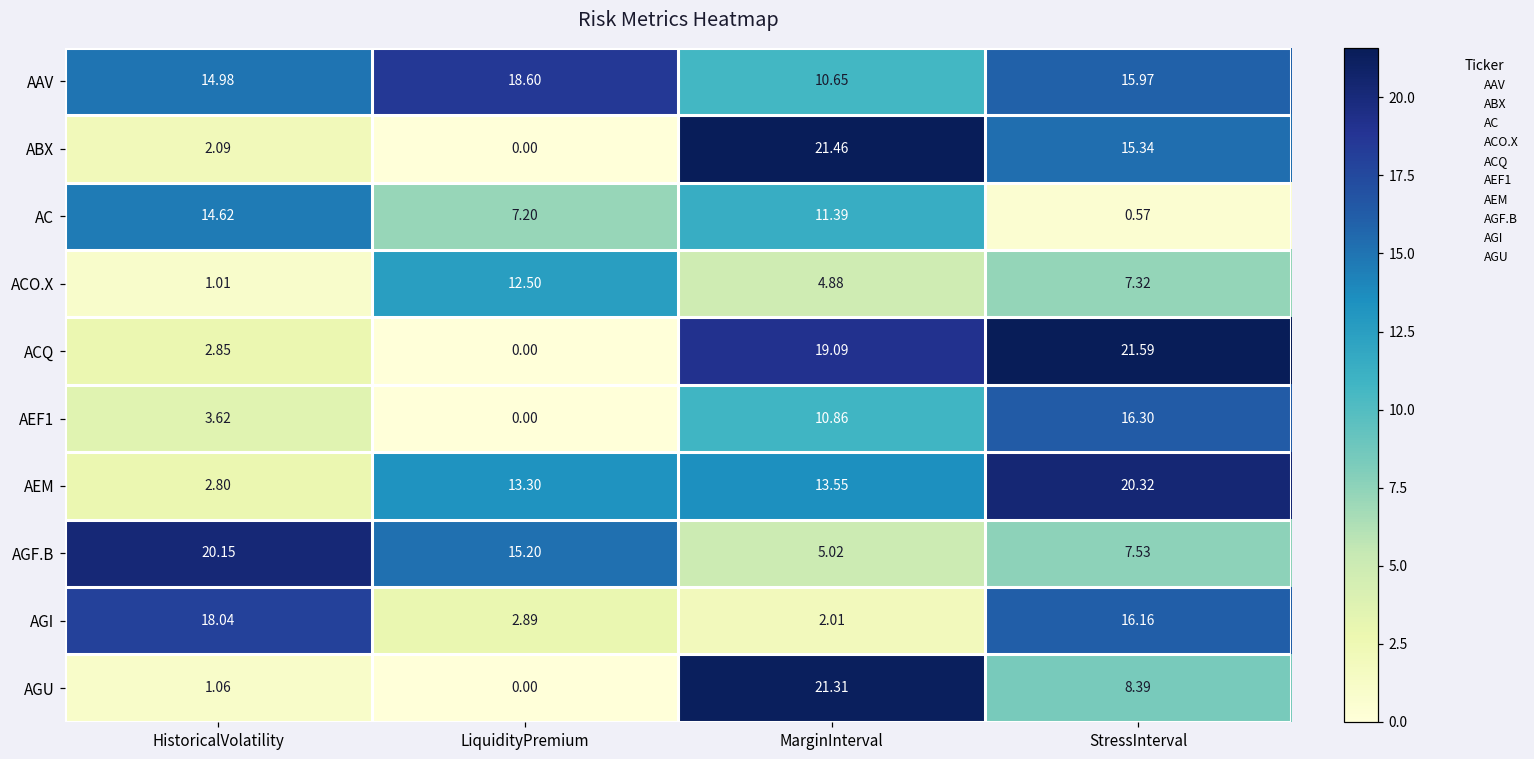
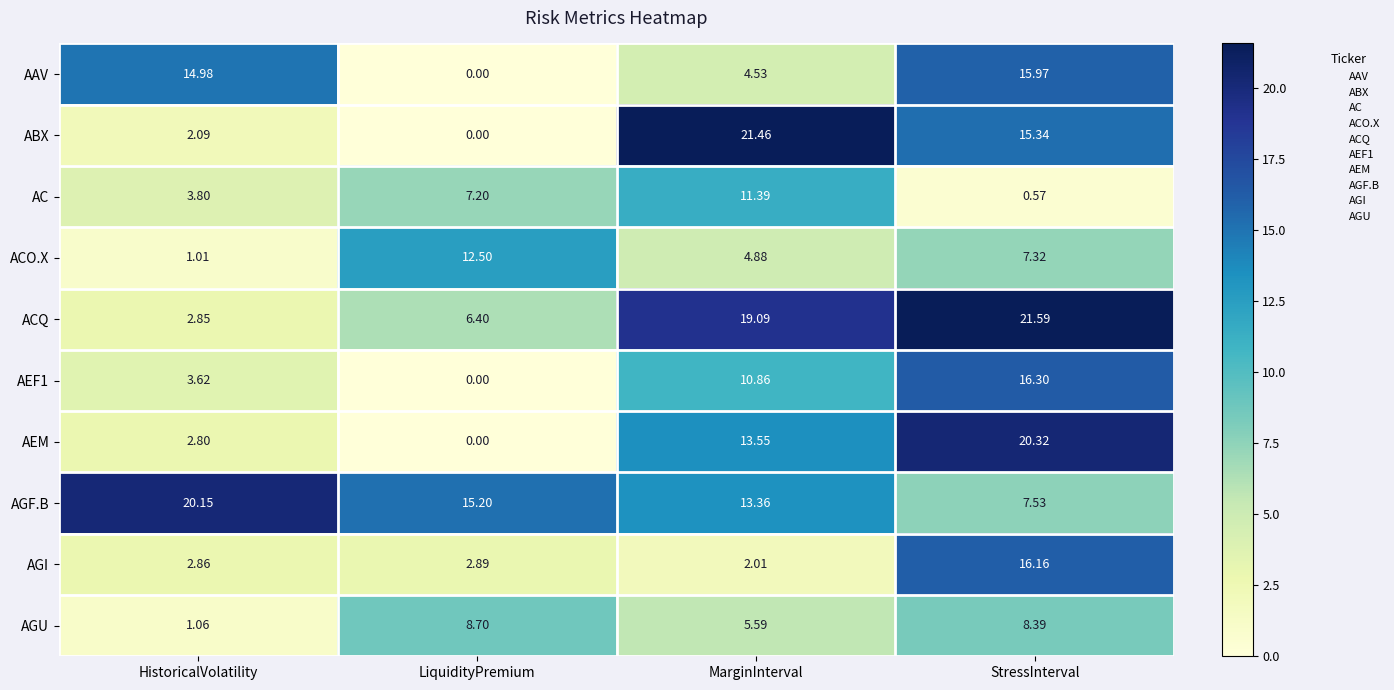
AAV, LiquidityPremium: 18.60 -> 0.00
AAV, MarginInterval: 10.65 -> 4.53
AC, HistoricalVolatility: 14.62 -> 3.80
ACQ, LiquidityPremium: 0.00 -> 6.40
AEM, LiquidityPremium: 13.30 -> 0.00
AGF.B, MarginInterval: 5.02 -> 13.36
AGI, HistoricalVolatility: 18.04 -> 2.86
AGU, LiquidityPremium: 0.00 -> 8.70
AGU, MarginInterval: 21.31 -> 5.59
